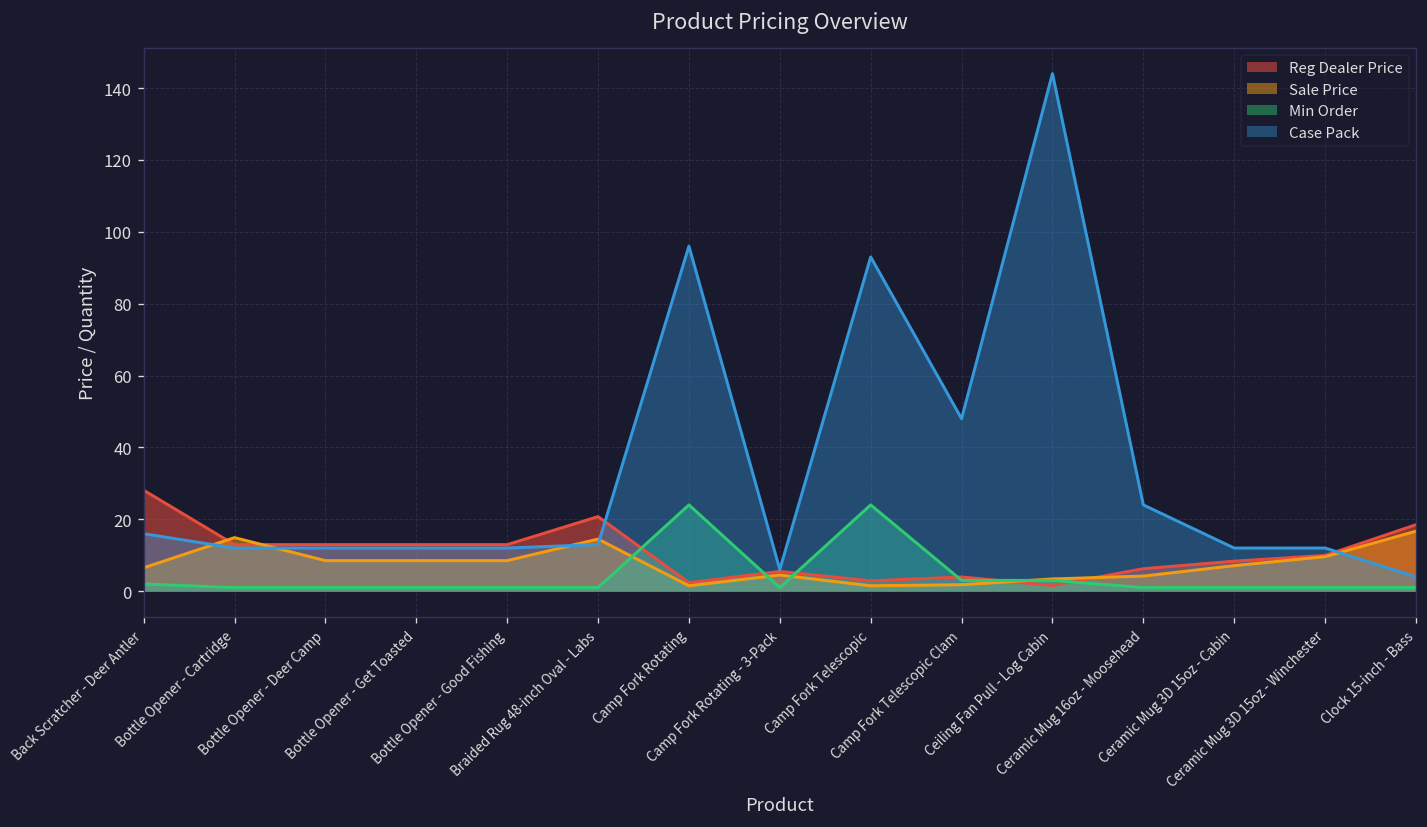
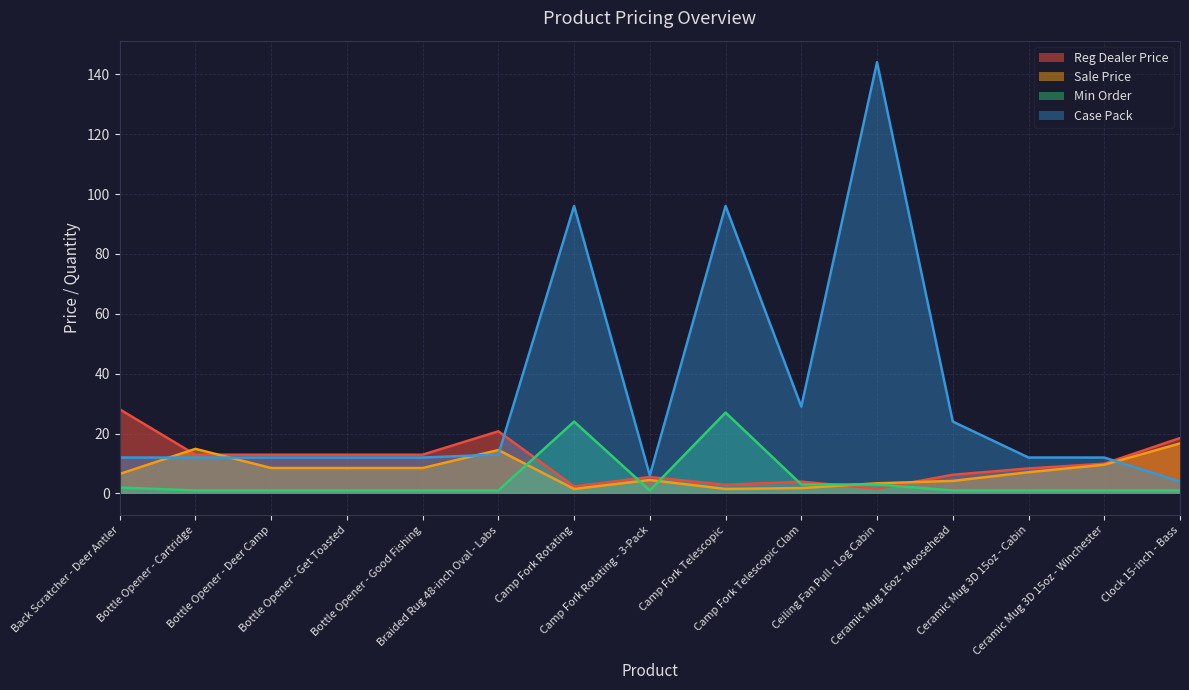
Case Pack, Back Scratcher - Deer Antler: 16 -> 12
Min Order, Camp Fork Telescopic: 24 -> 27
Case Pack, Camp Fork Telescopic: 93 -> 96
Case Pack, Camp Fork Telescopic Clam: 48 -> 29
